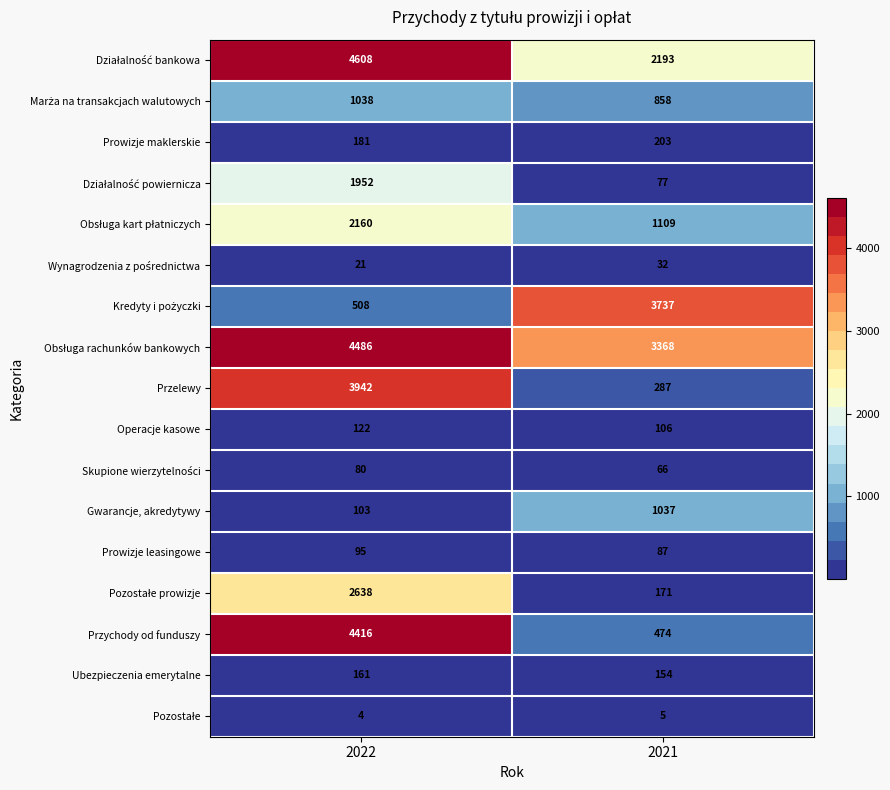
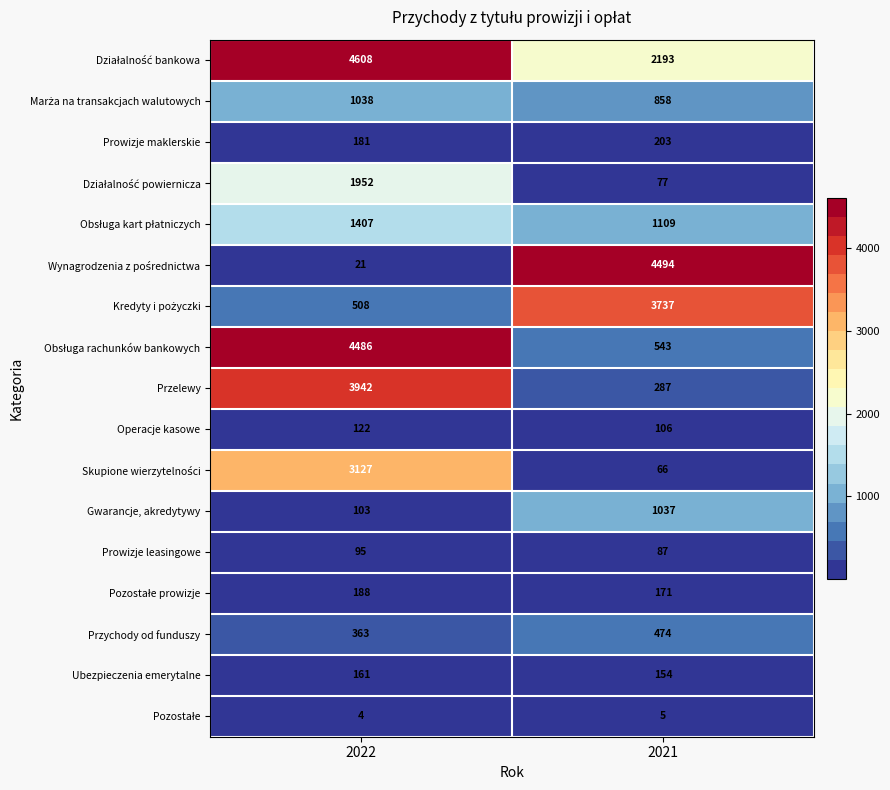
Obsługa kart płatniczych, 2022: 2160 -> 1407
Wynagrodzenia z pośrednictwa, 2021: 32 -> 4494
Obsługa rachunków bankowych, 2021: 3368 -> 543
Skupione wierzytelności, 2022: 80 -> 3127
Pozostałe prowizje, 2022: 2638 -> 188
Przychody od funduszy, 2022: 4416 -> 363
